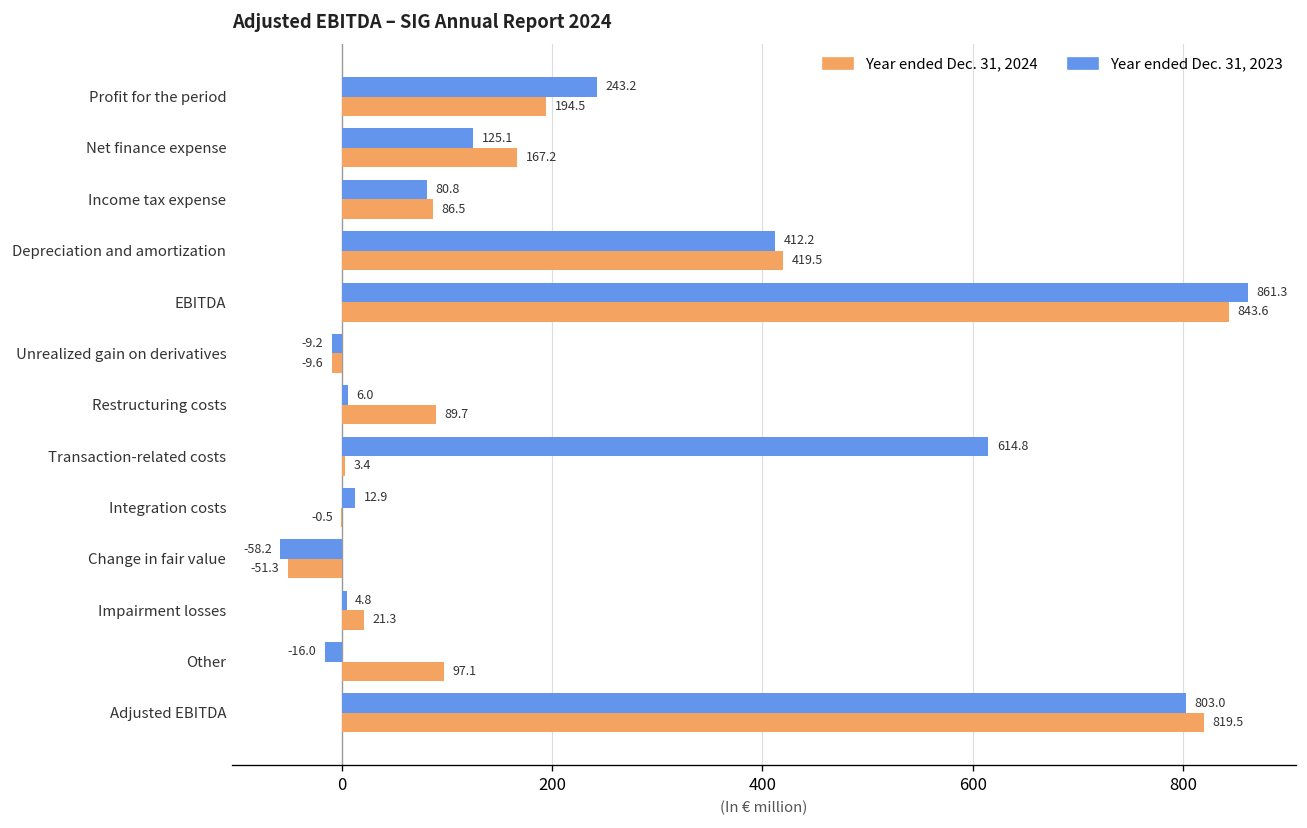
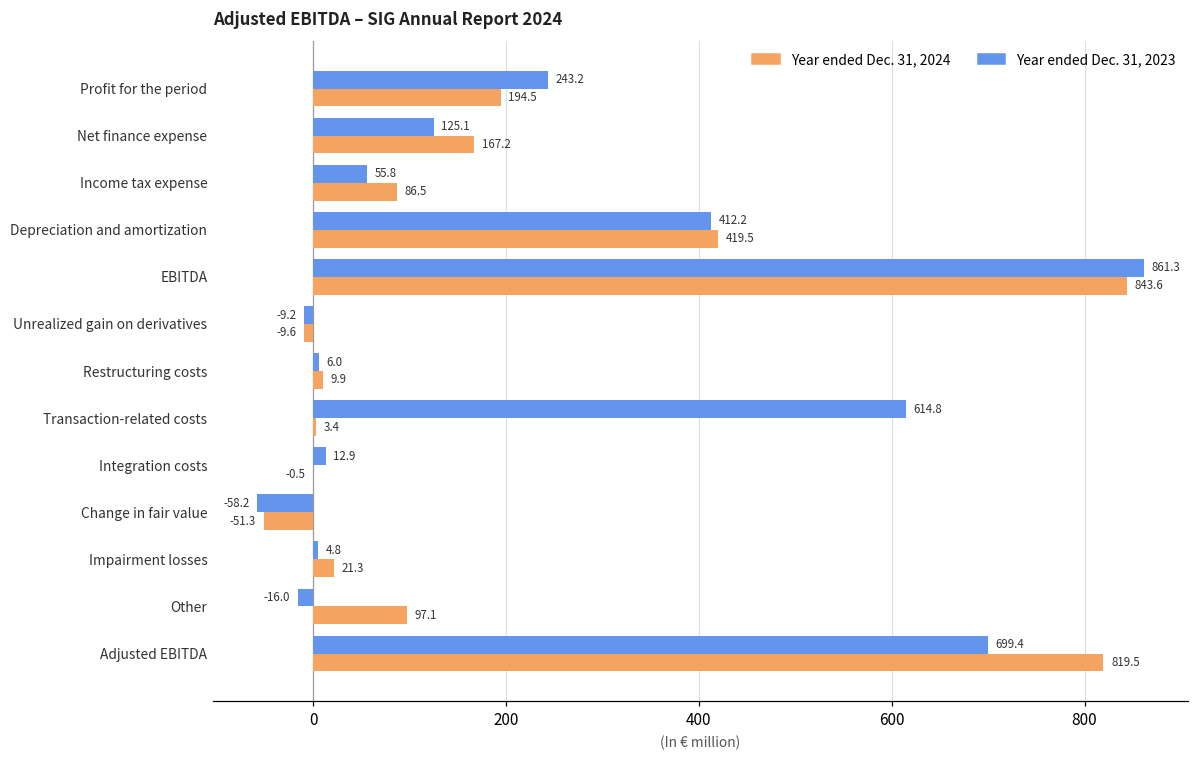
Year ended Dec. 31, 2023, Income tax expense: 80.8 -> 55.8
Year ended Dec. 31, 2024, Restructuring costs: 89.7 -> 9.9
Year ended Dec. 31, 2023, Adjusted EBITDA: 803.0 -> 699.4
